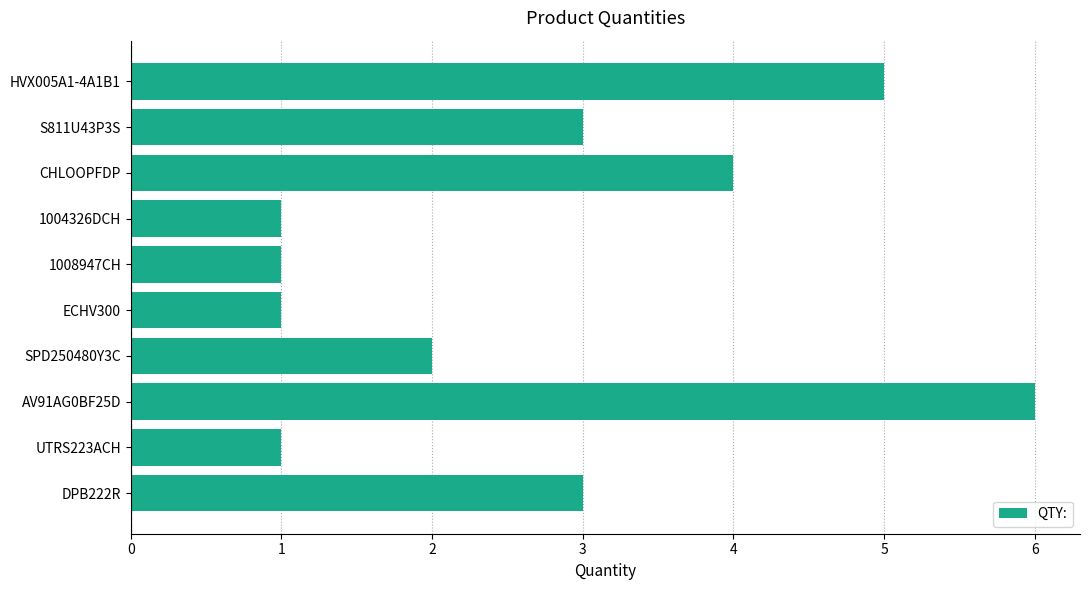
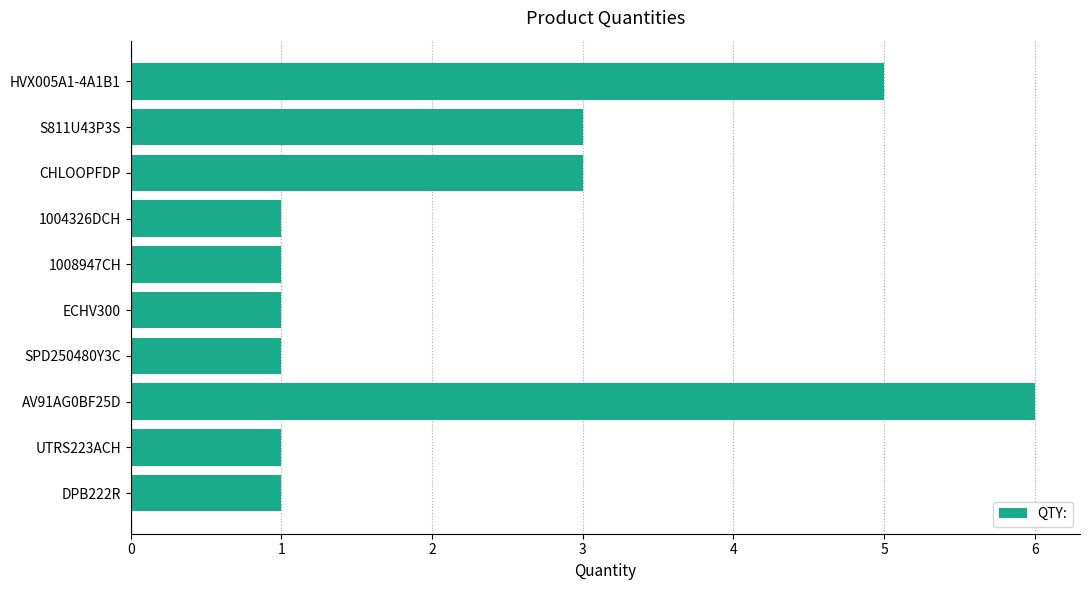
CHLOOPFDP: 4 -> 3
SPD250480Y3C: 2 -> 1
DPB222R: 3 -> 1
